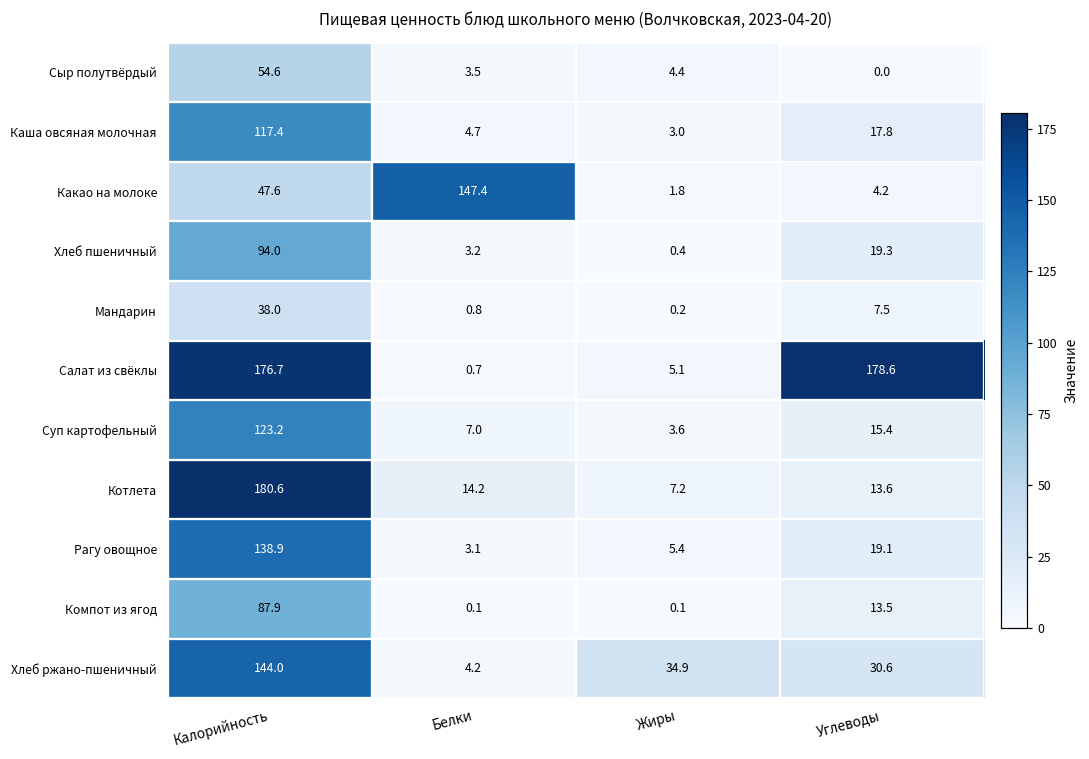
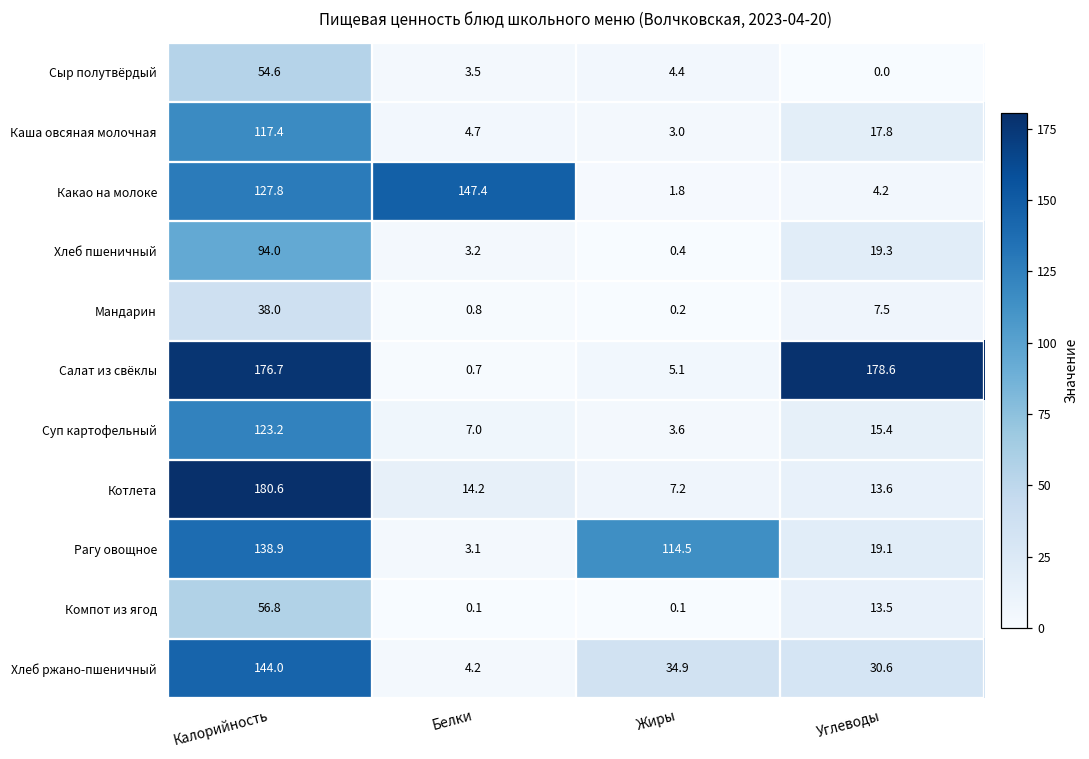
Какао на молоке, Калорийность: 47.6 -> 127.8
Рагу овощное, Жиры: 5.4 -> 114.5
Компот из ягод, Калорийность: 87.9 -> 56.8
